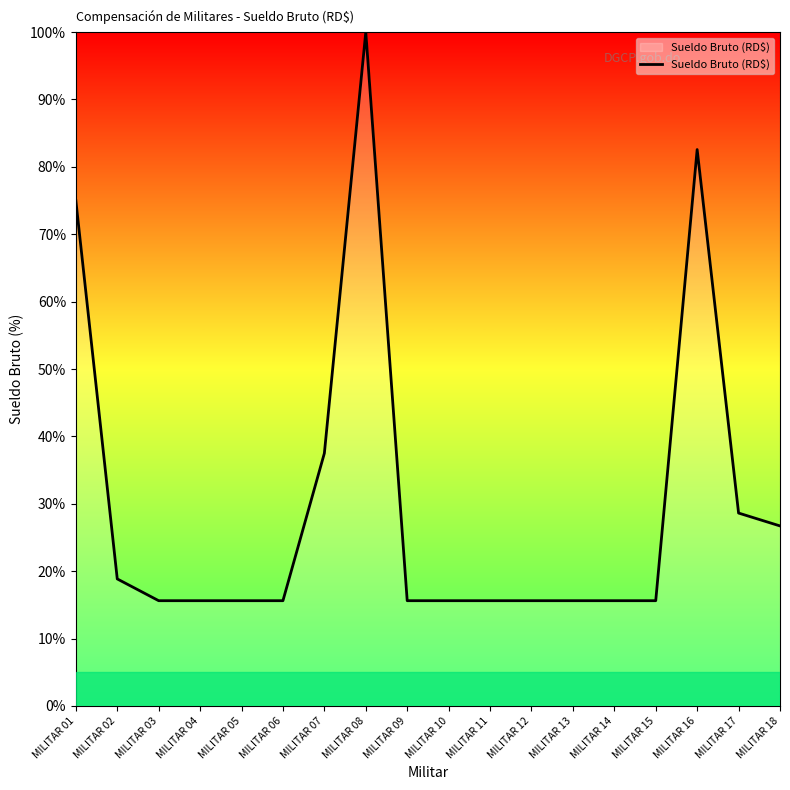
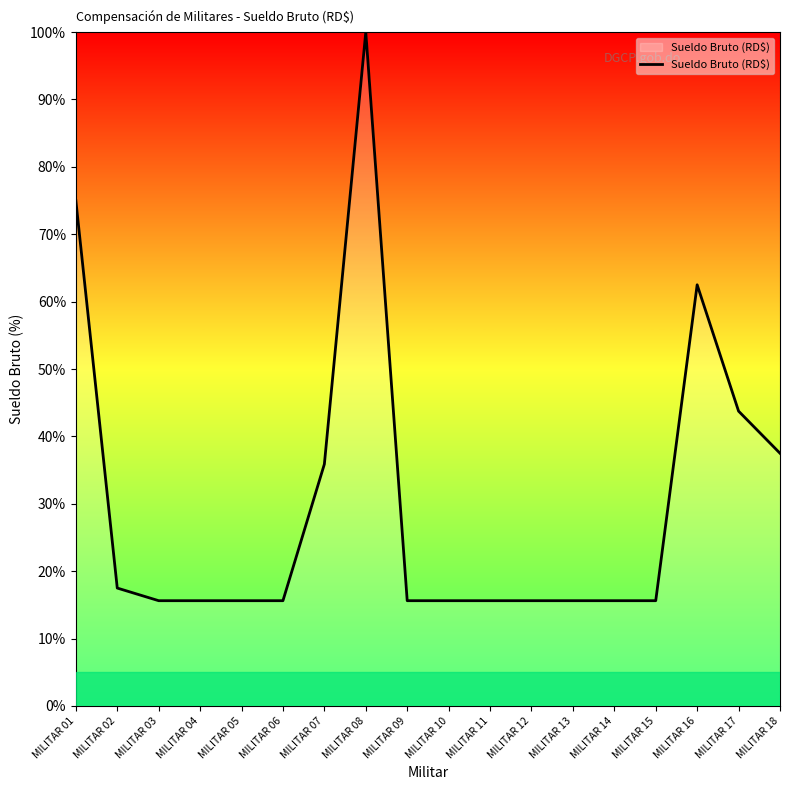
MILITAR 02: 19% -> 18%
MILITAR 07: 38% -> 36%
MILITAR 16: 83% -> 63%
MILITAR 17: 29% -> 44%
MILITAR 18: 27% -> 38%
